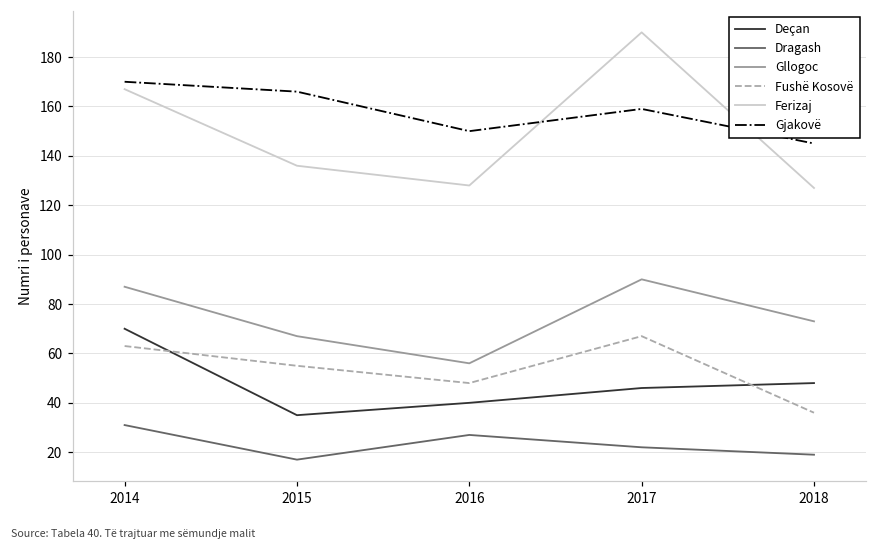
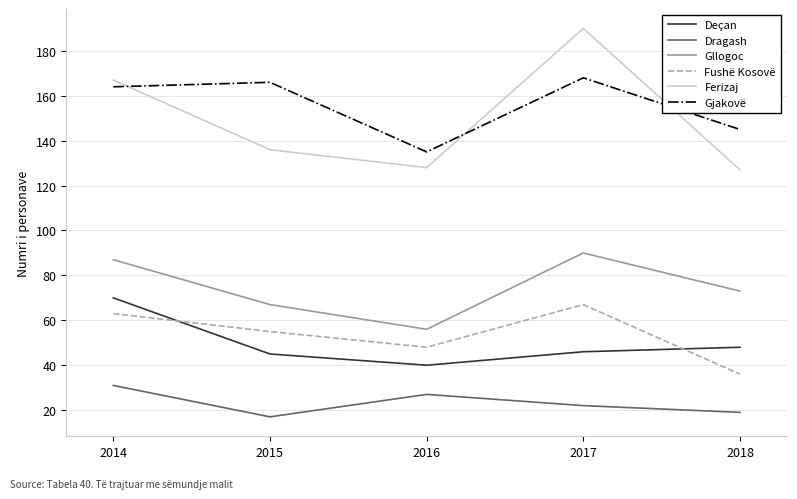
Gjakovë, 2014: 170 -> 164
Deçan, 2015: 35 -> 45
Gjakovë, 2016: 150 -> 135
Gjakovë, 2017: 159 -> 168
